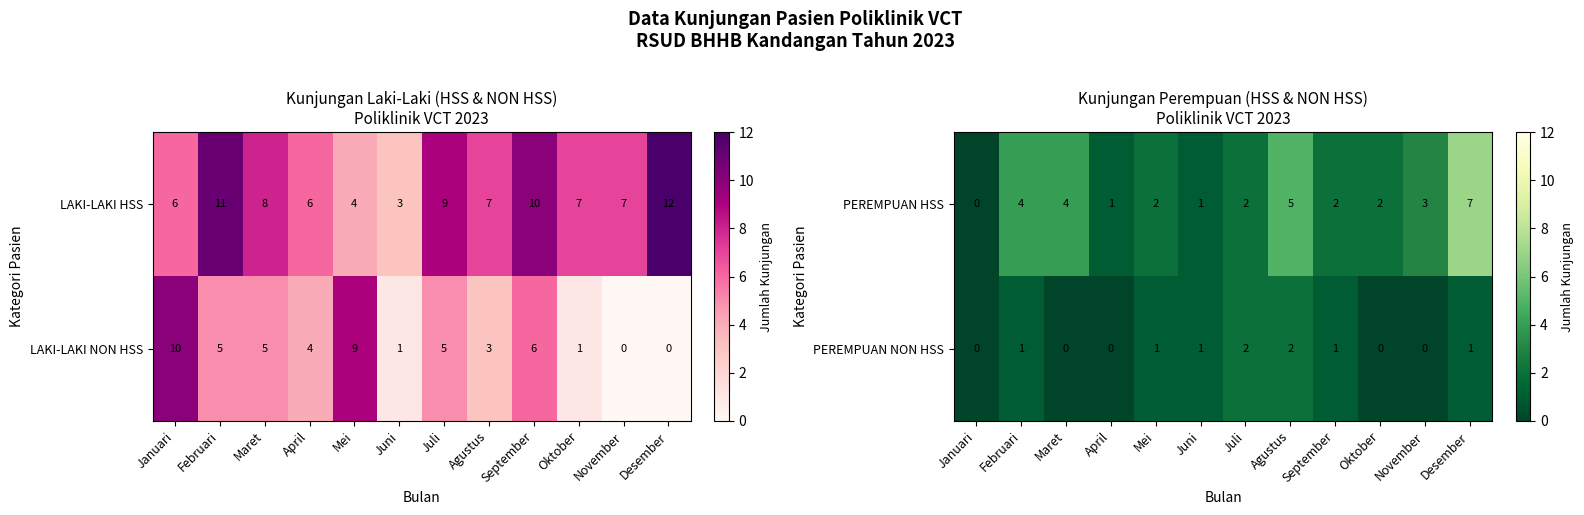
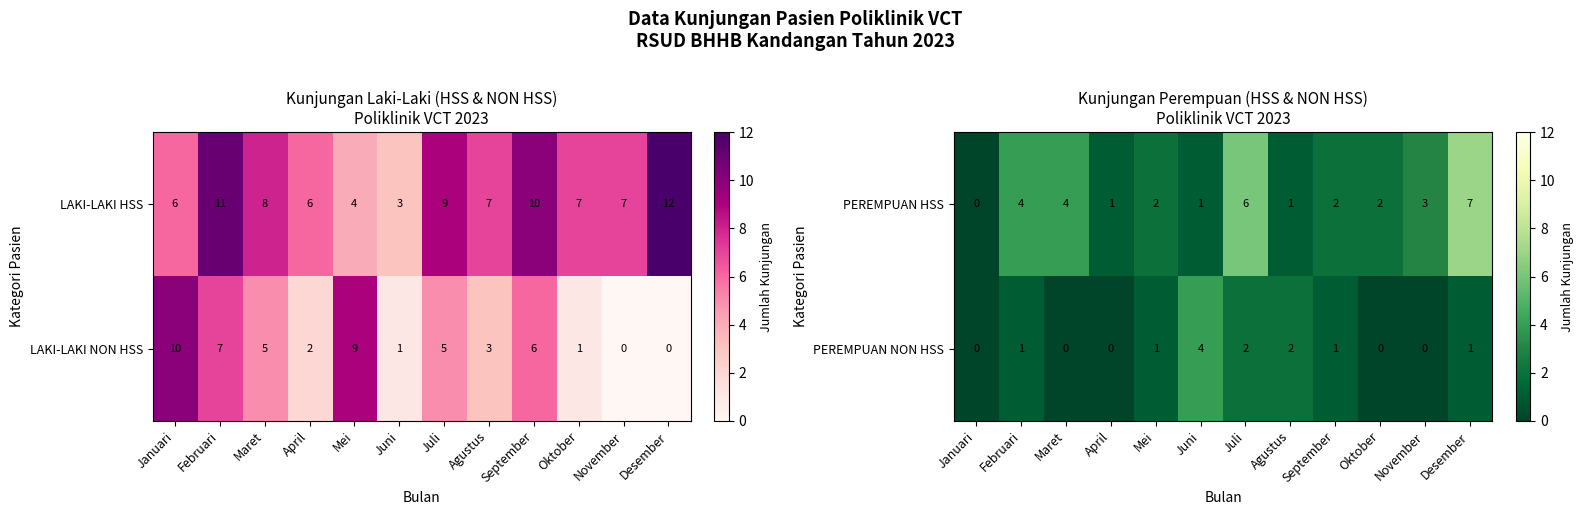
Kunjungan Laki-Laki (HSS & NON HSS) Poliklinik VCT 2023, LAKI-LAKI NON HSS, Februari: 5 -> 7
Kunjungan Laki-Laki (HSS & NON HSS) Poliklinik VCT 2023, LAKI-LAKI NON HSS, April: 4 -> 2
Kunjungan Perempuan (HSS & NON HSS) Poliklinik VCT 2023, PEREMPUAN HSS, Juli: 2 -> 6
Kunjungan Perempuan (HSS & NON HSS) Poliklinik VCT 2023, PEREMPUAN HSS, Agustus: 5 -> 1
Kunjungan Perempuan (HSS & NON HSS) Poliklinik VCT 2023, PEREMPUAN NON HSS, Juni: 1 -> 4
